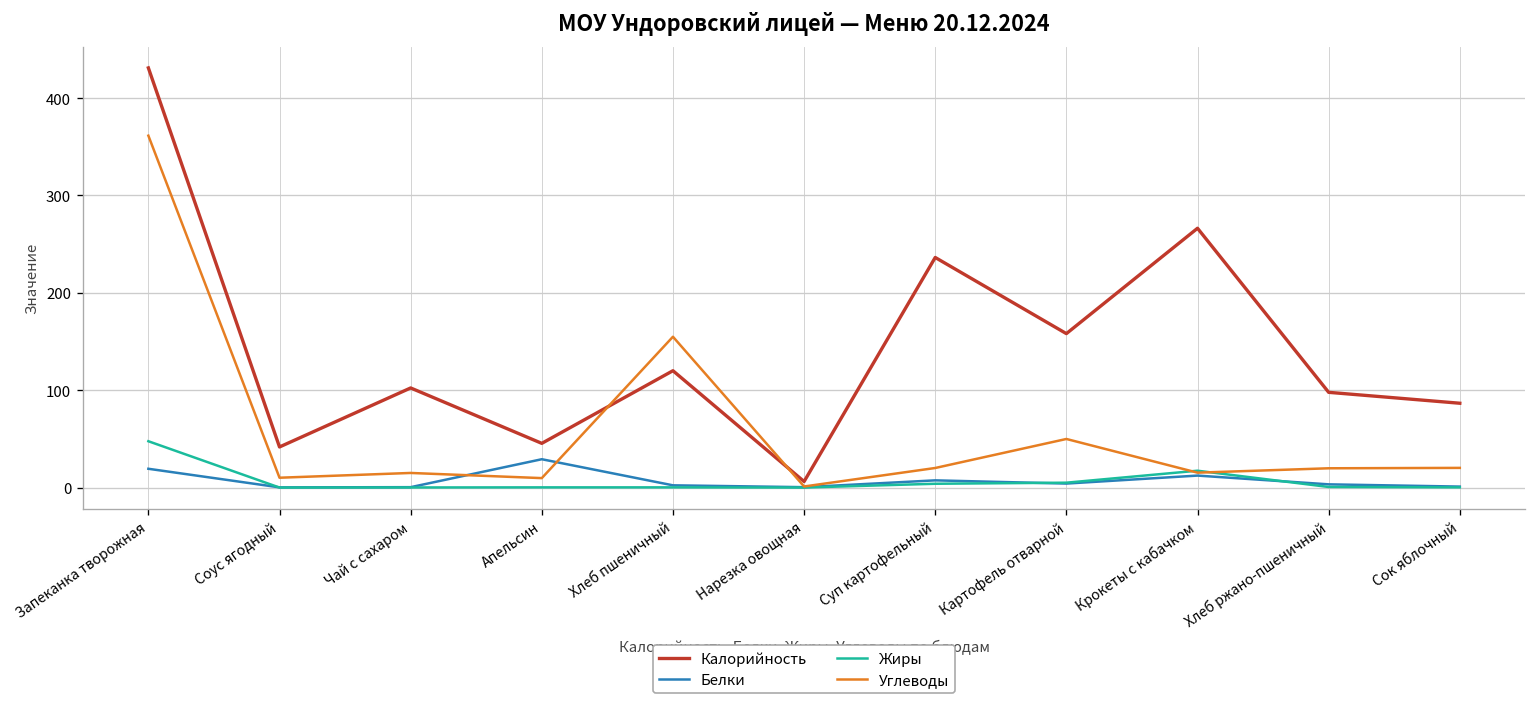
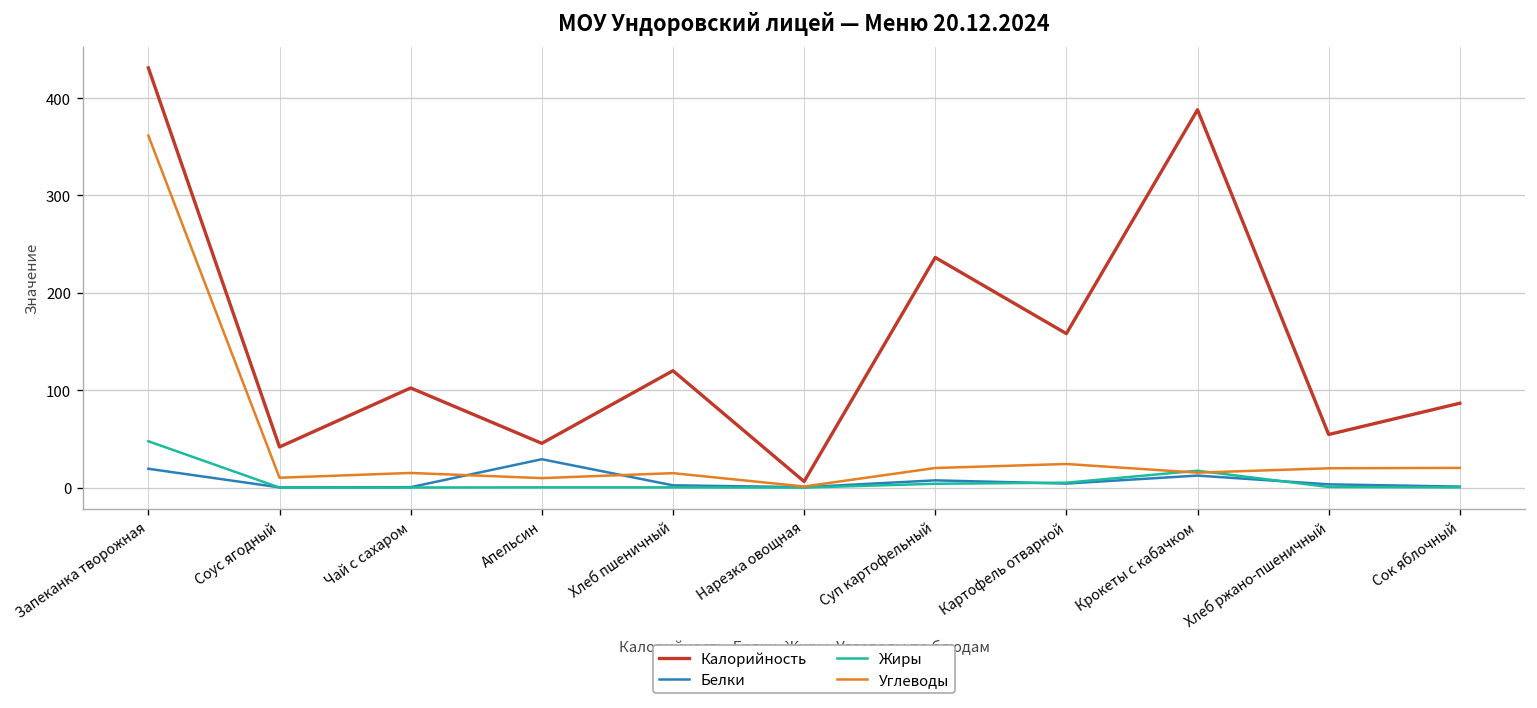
Углеводы, Хлеб пшеничный: 150 -> 10
Углеводы, Картофель отварной: 50 -> 20
Калорийность, Крокеты с кабачком: 270 -> 390
Калорийность, Хлеб ржано-пшеничный: 100 -> 50
